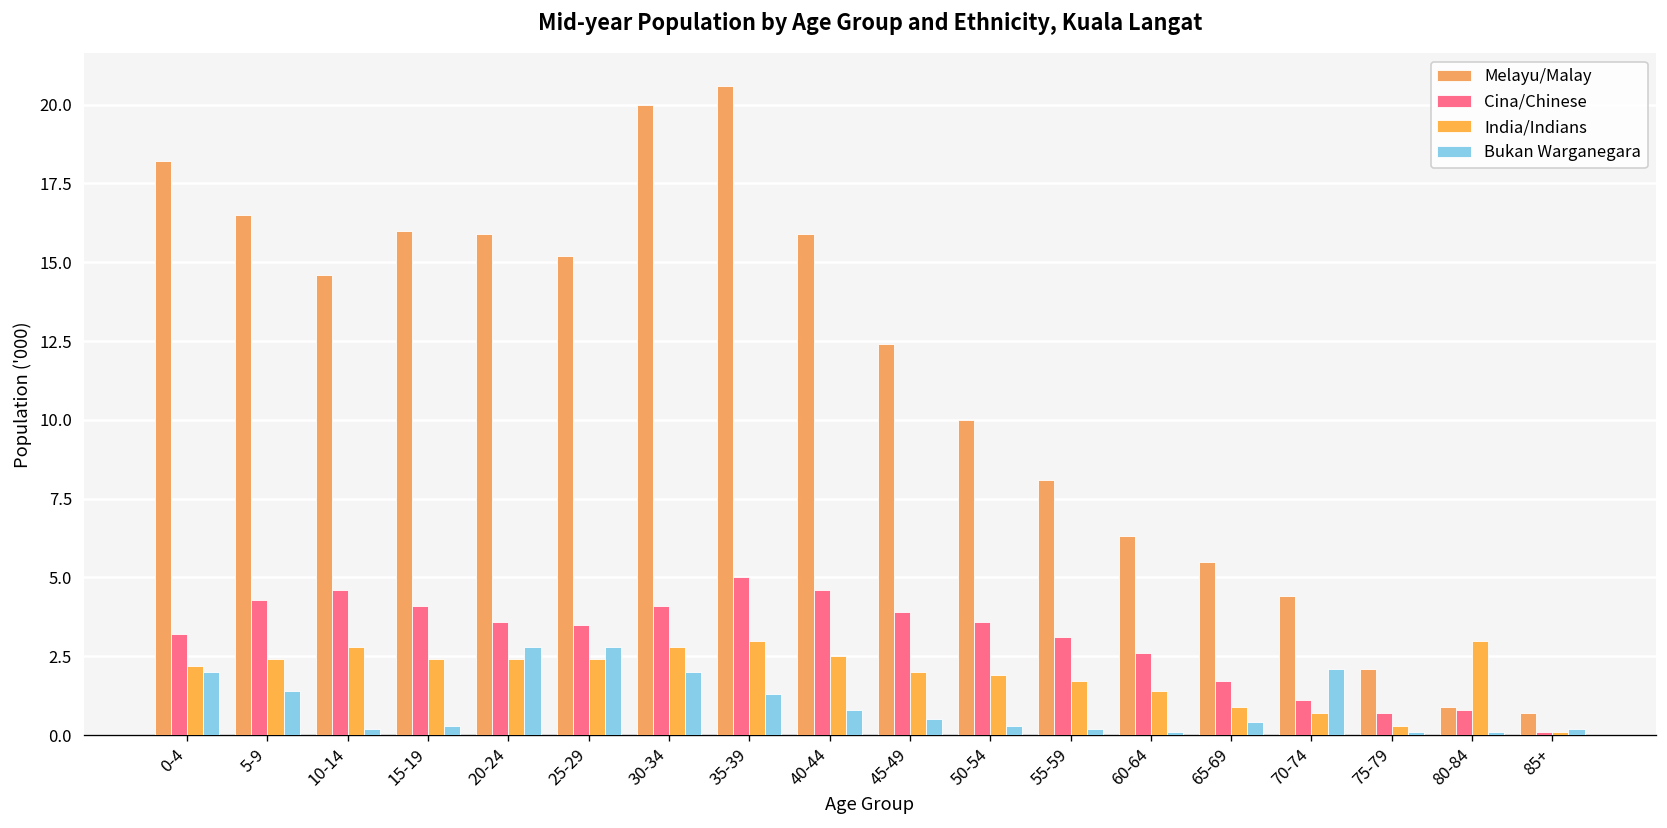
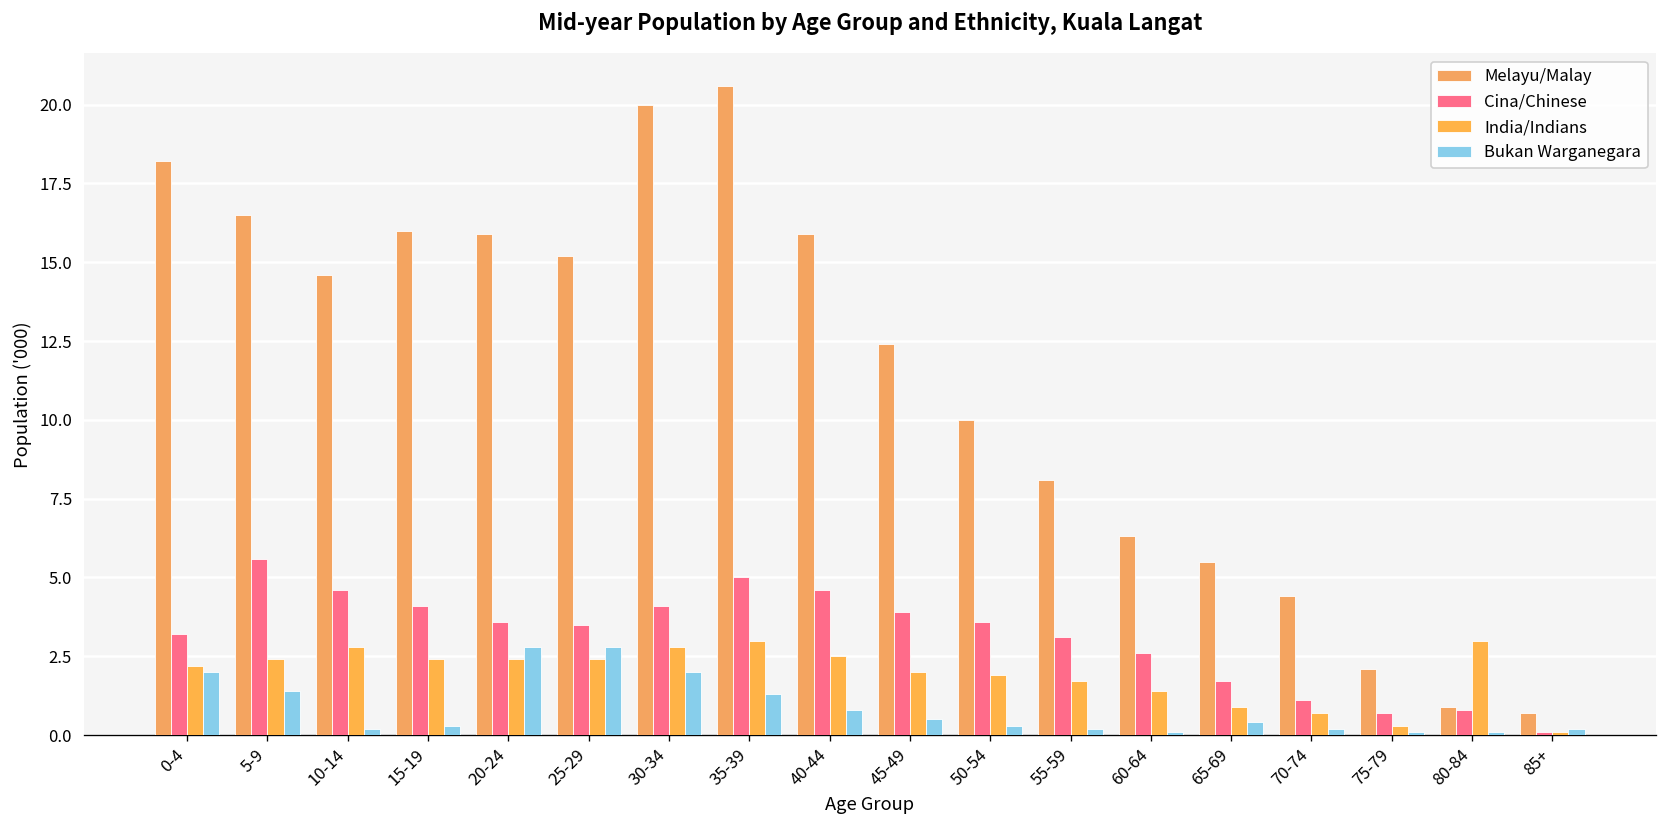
Cina/Chinese, 5-9: 4.3 -> 5.6
Bukan Warganegara, 70-74: 2.1 -> 0.2
